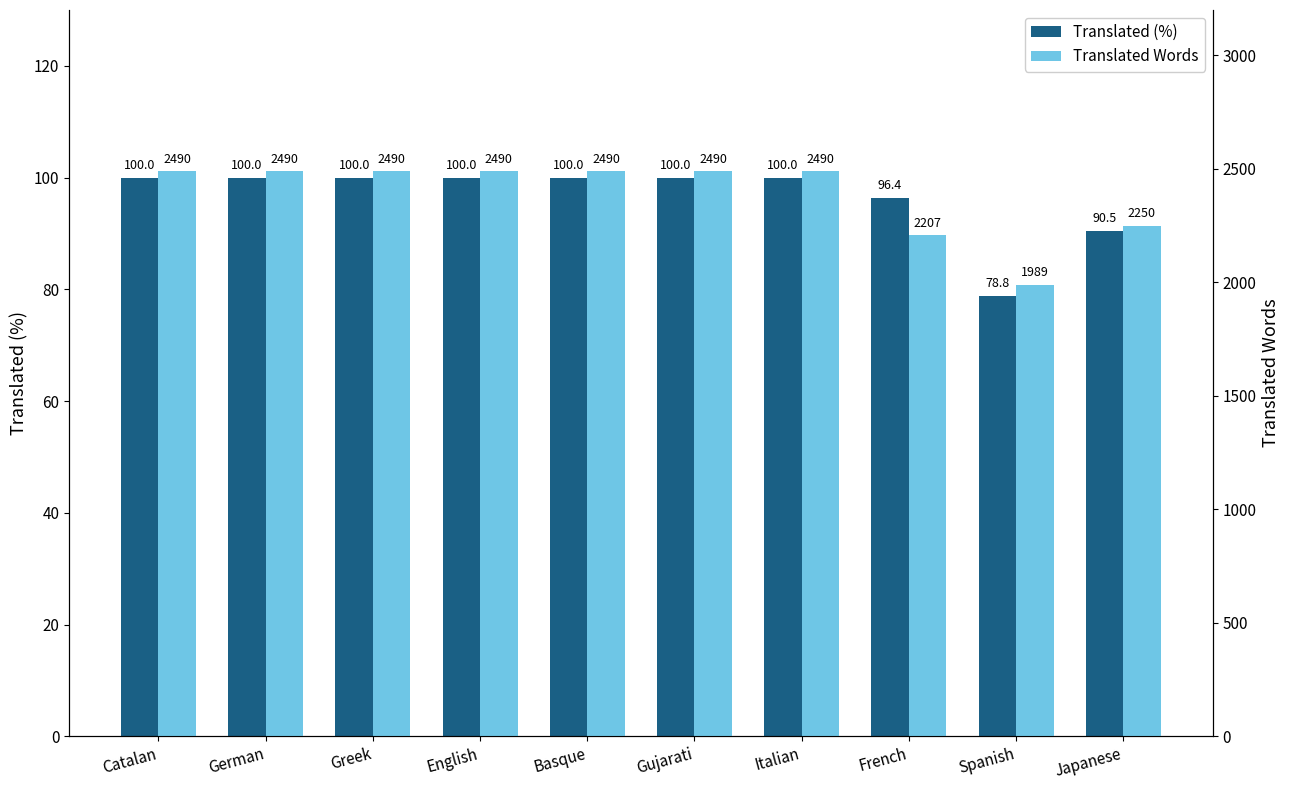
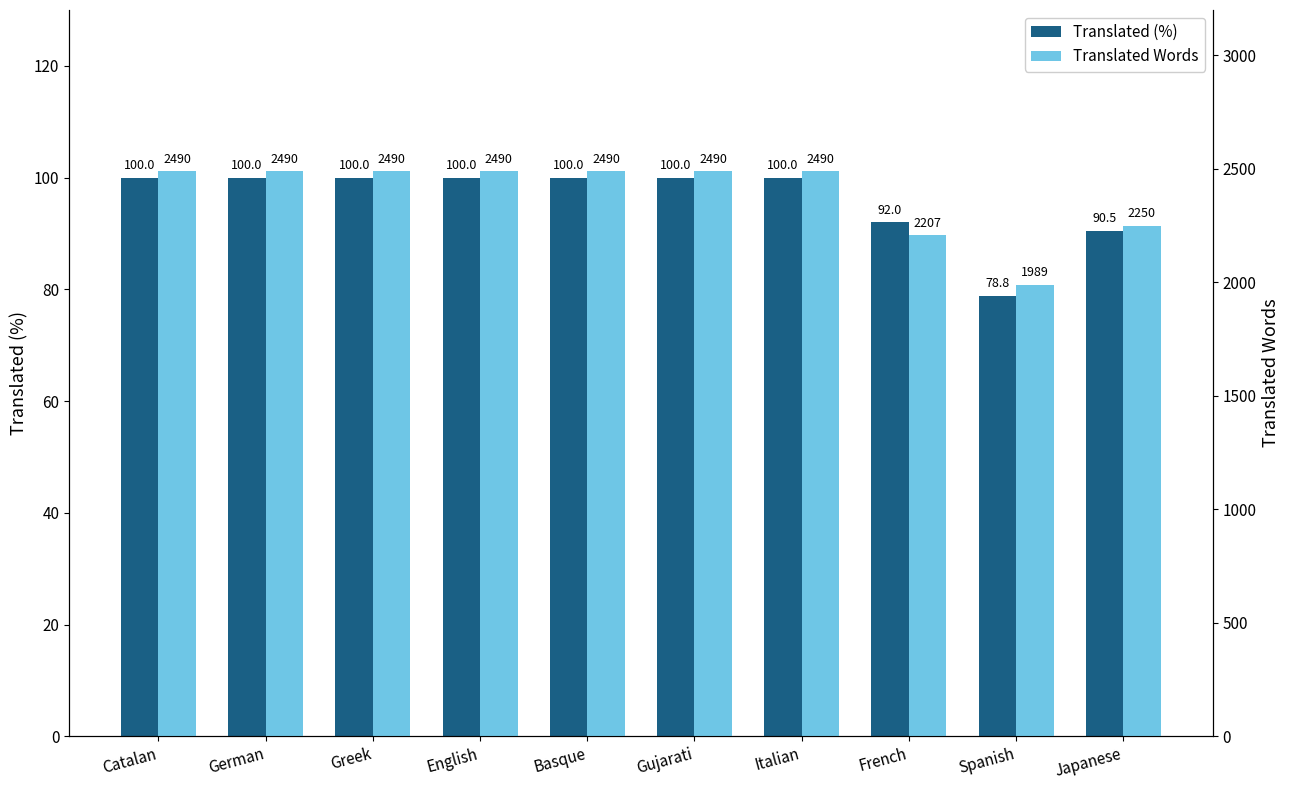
Translated (%), French: 96.4 -> 92.0
